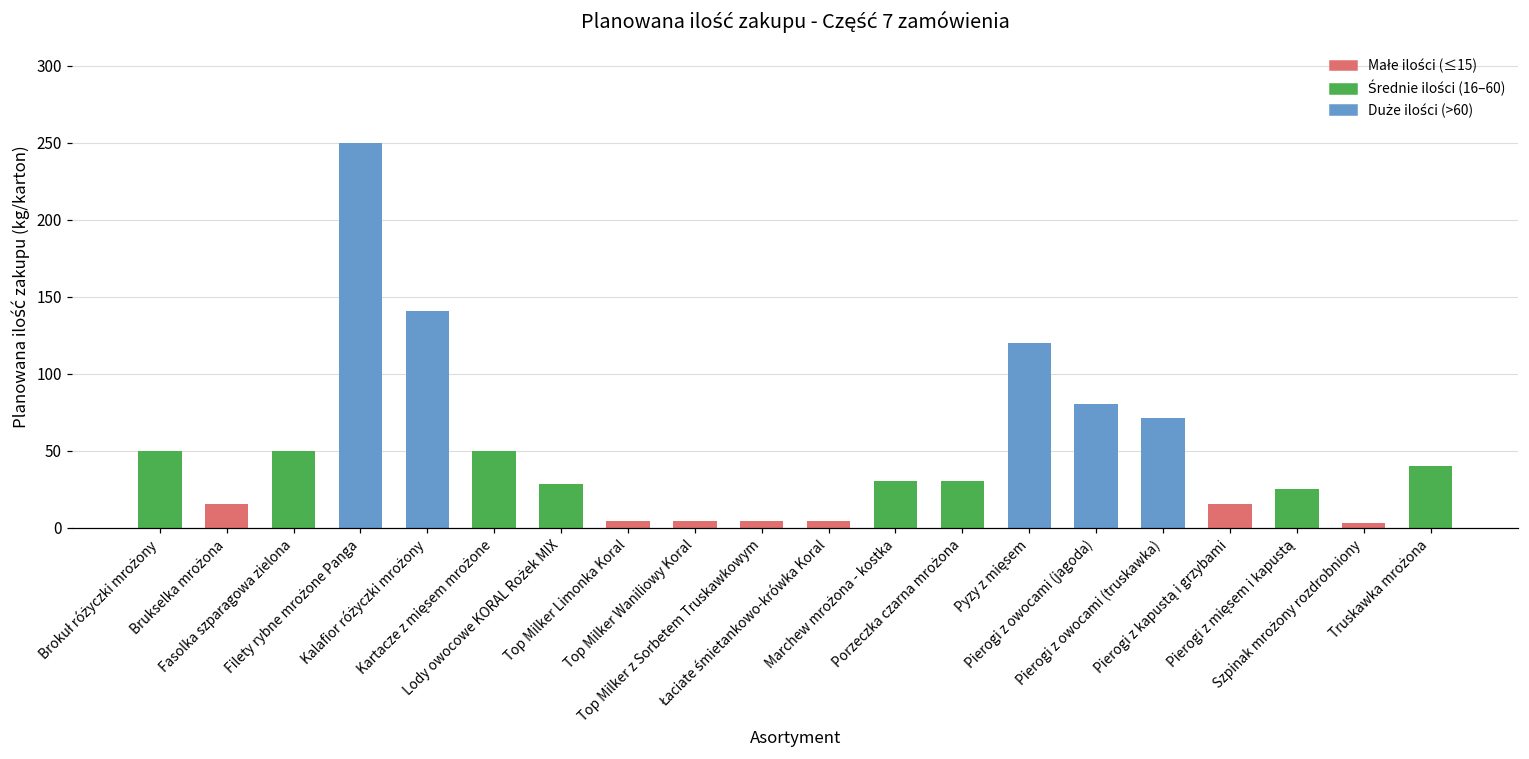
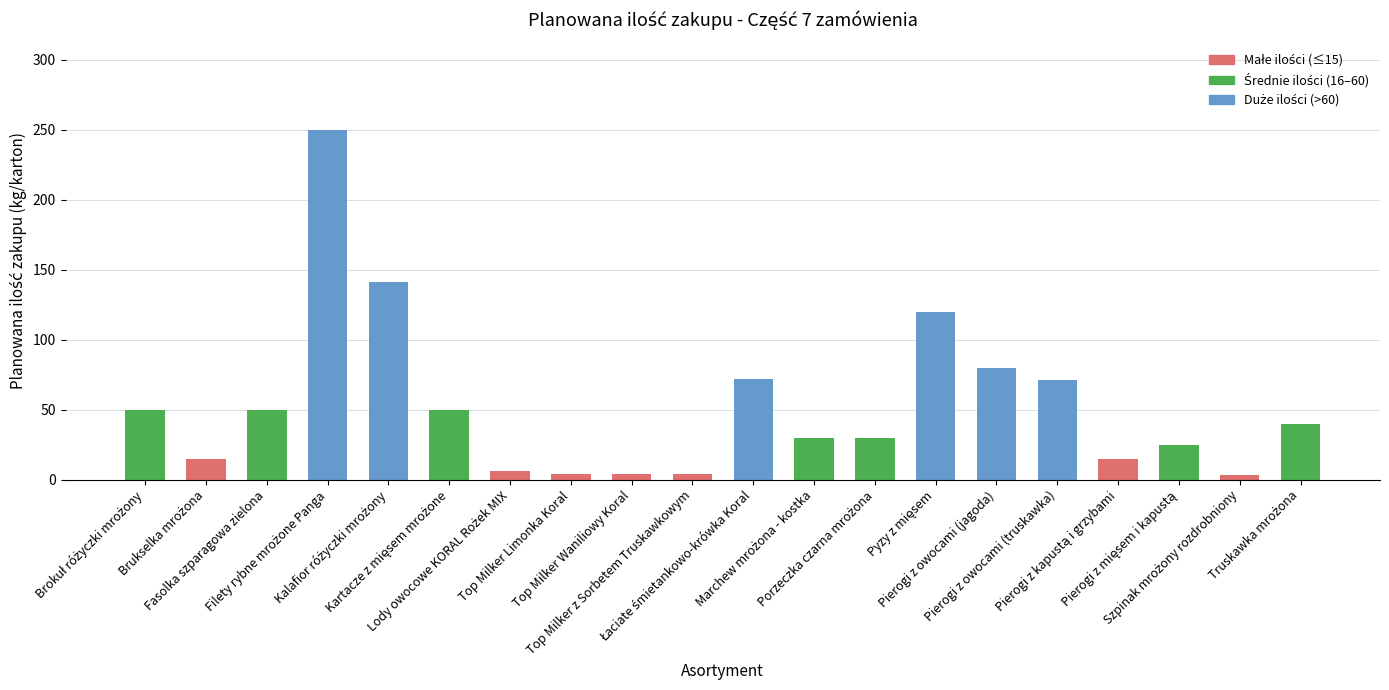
Lody owocowe KORAL Rożek MIX: 28 -> 6
Łaciate śmietankowo-krówka Koral: 4 -> 72
